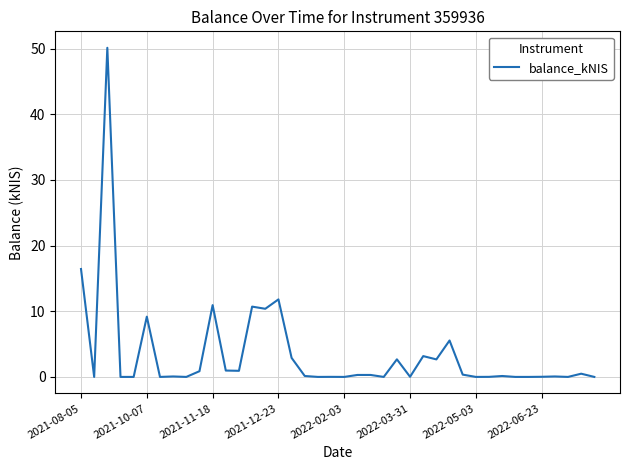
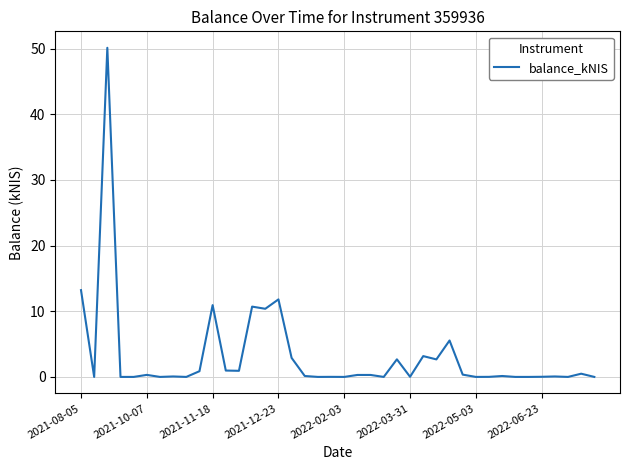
2021-08-05: 16 -> 13
2021-10-07: 9 -> 0
